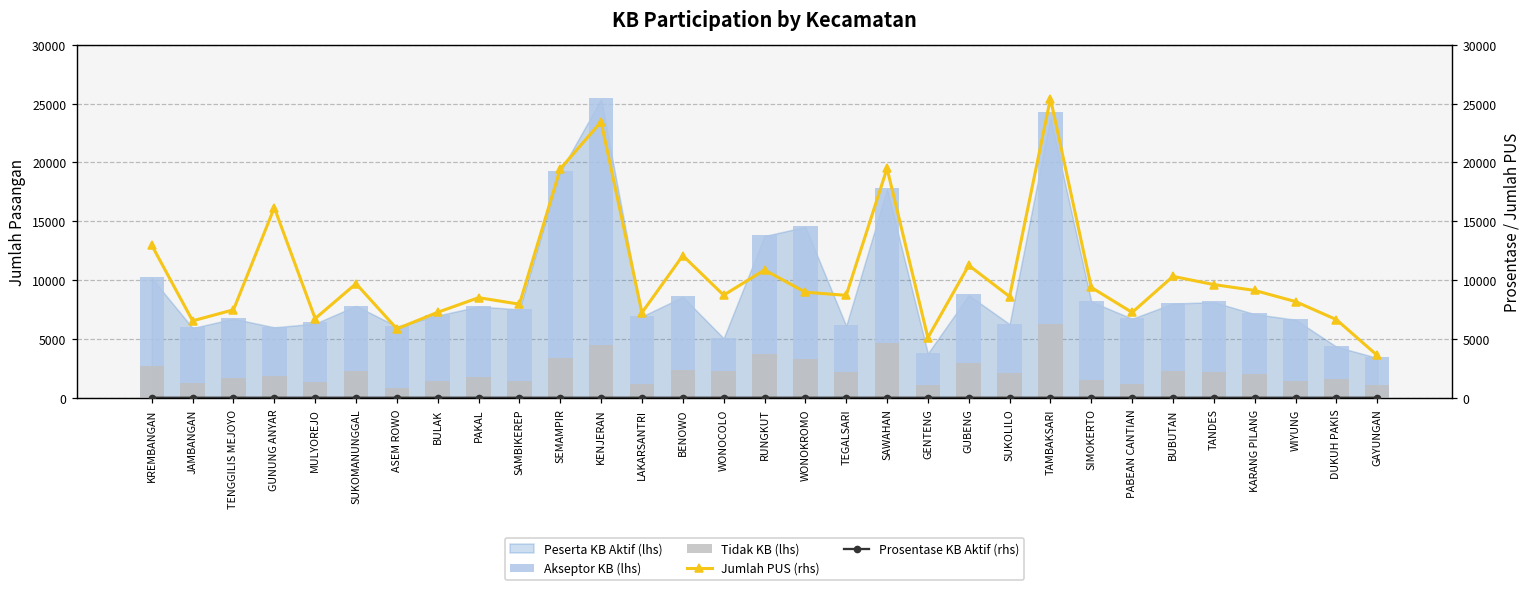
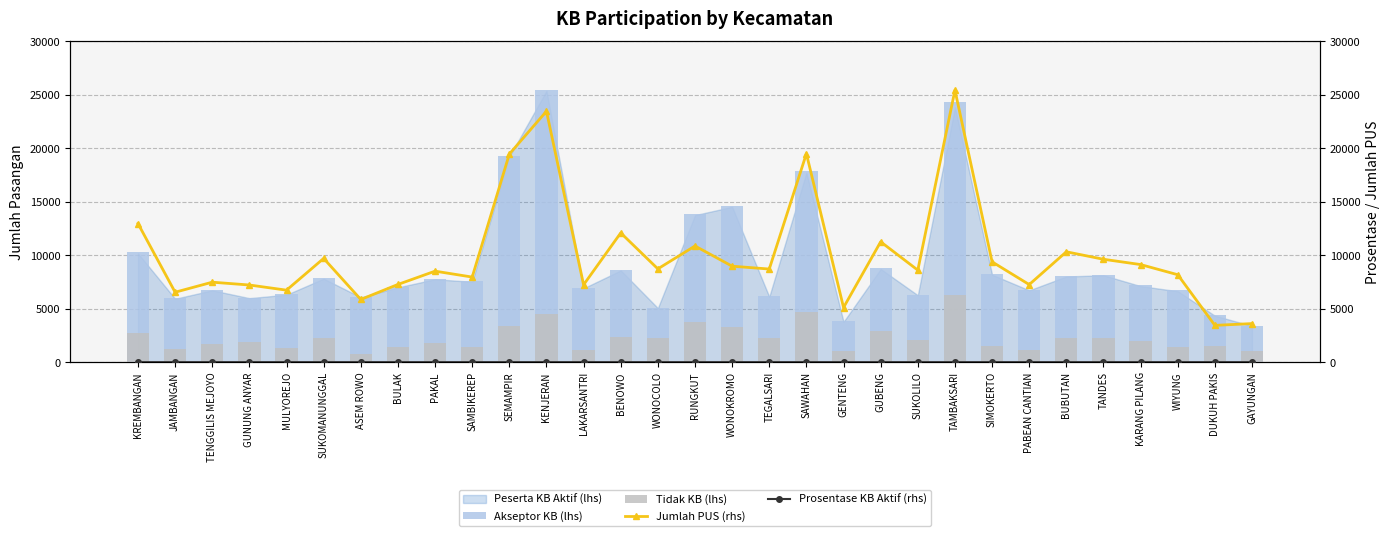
Jumlah PUS (rhs), GUNUNG ANYAR: 16200 -> 7200
Jumlah PUS (rhs), DUKUH PAKIS: 6600 -> 3400
